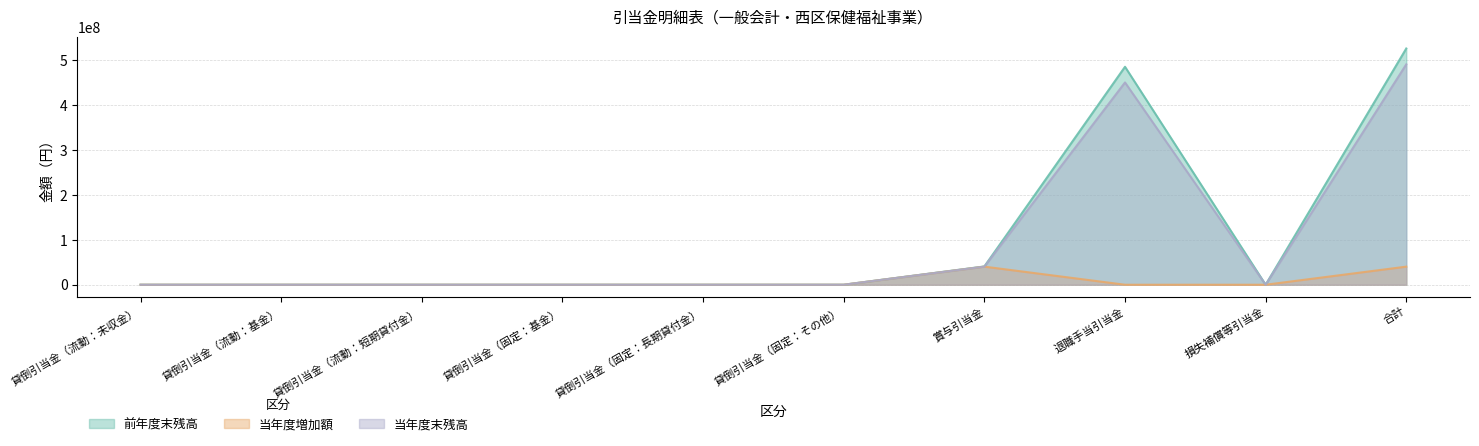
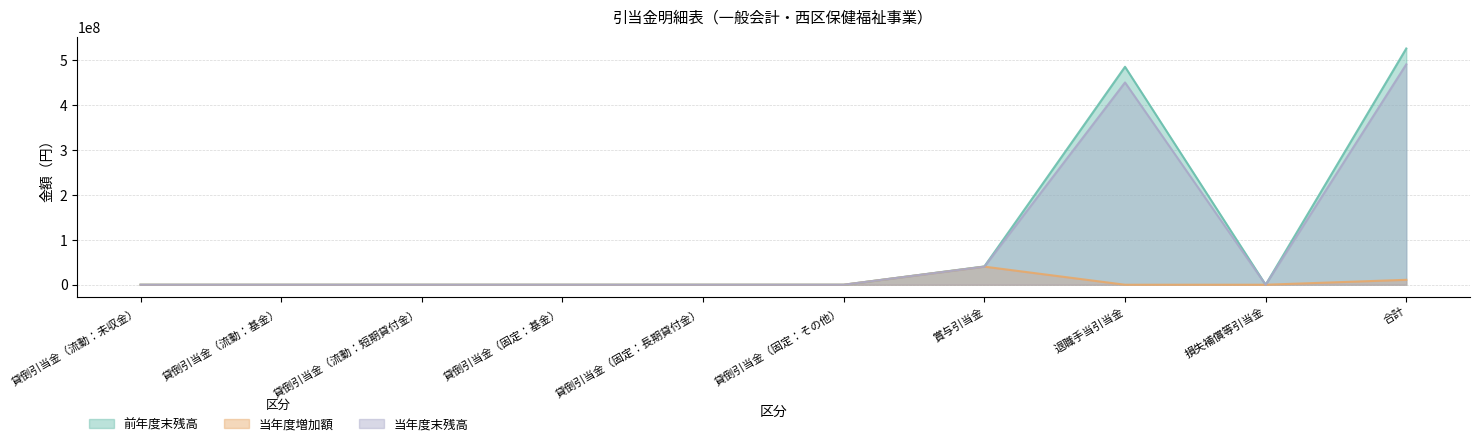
当年度増加額, 合計: 40000000 -> 10000000
